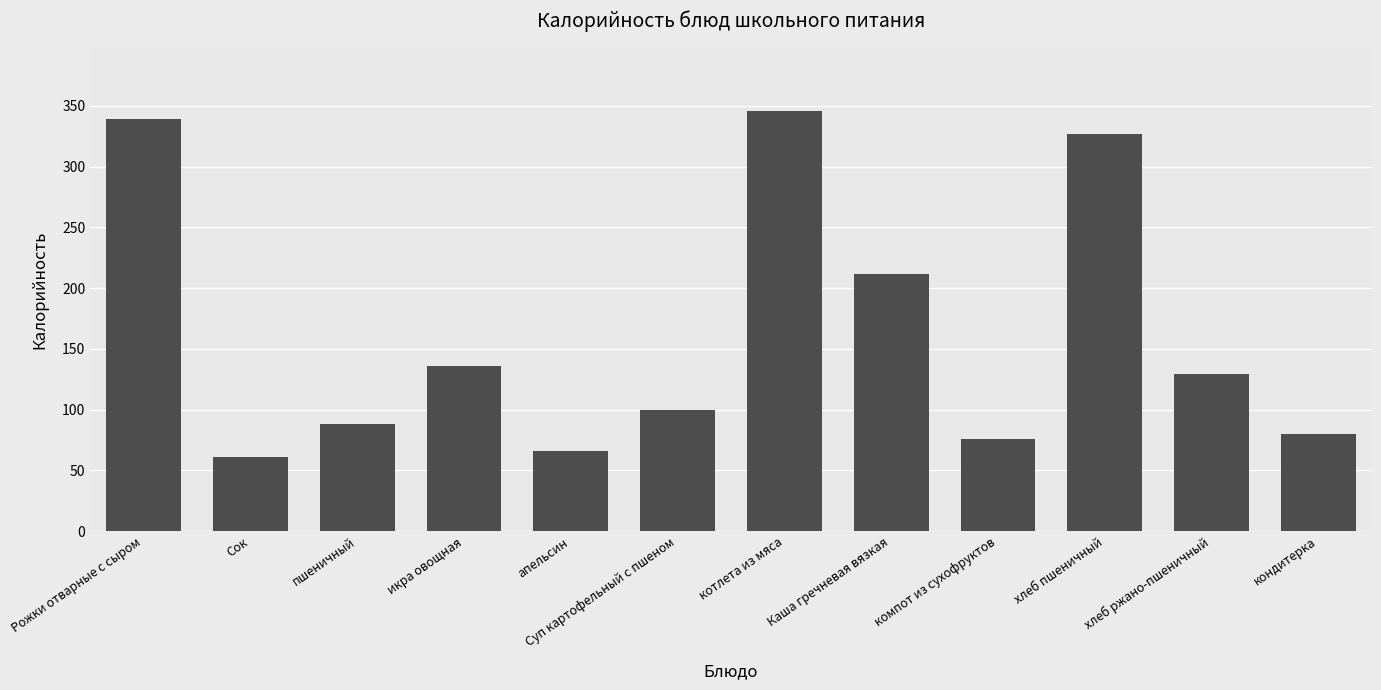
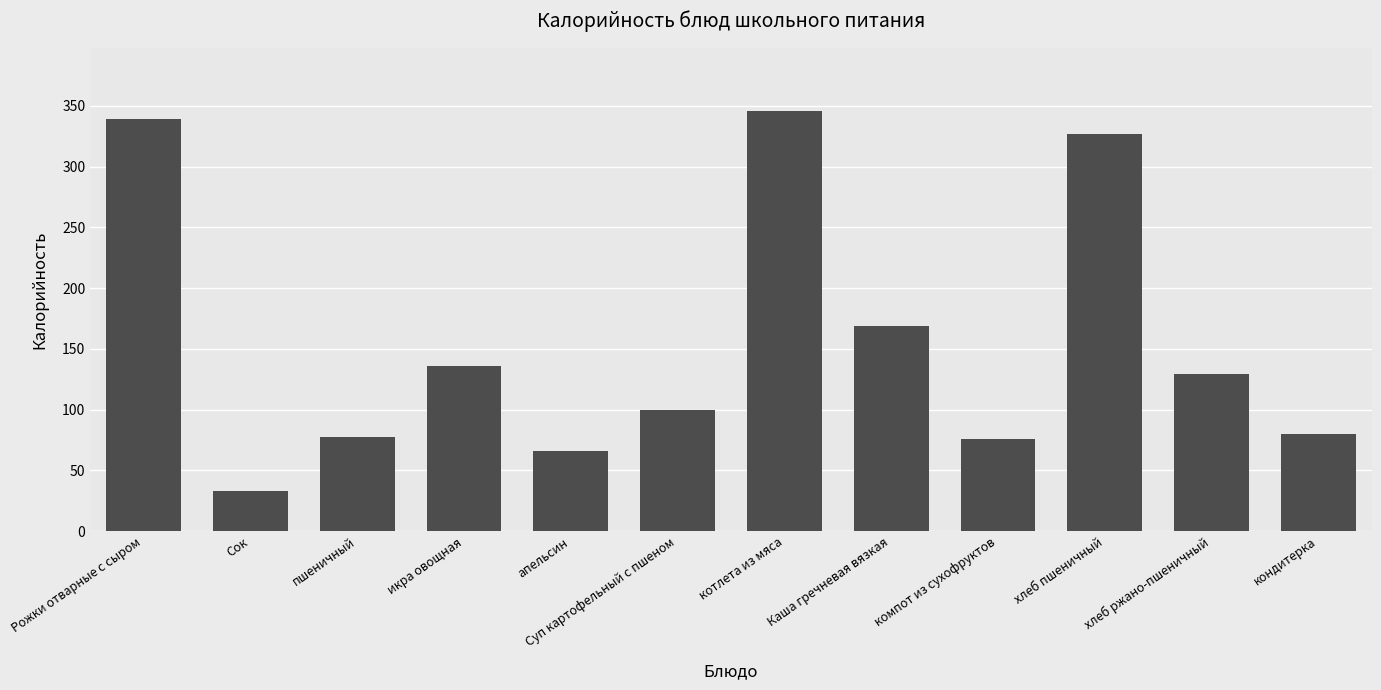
Сок: 61 -> 34
пшеничный: 88 -> 77
Каша гречневая вязкая: 212 -> 169
